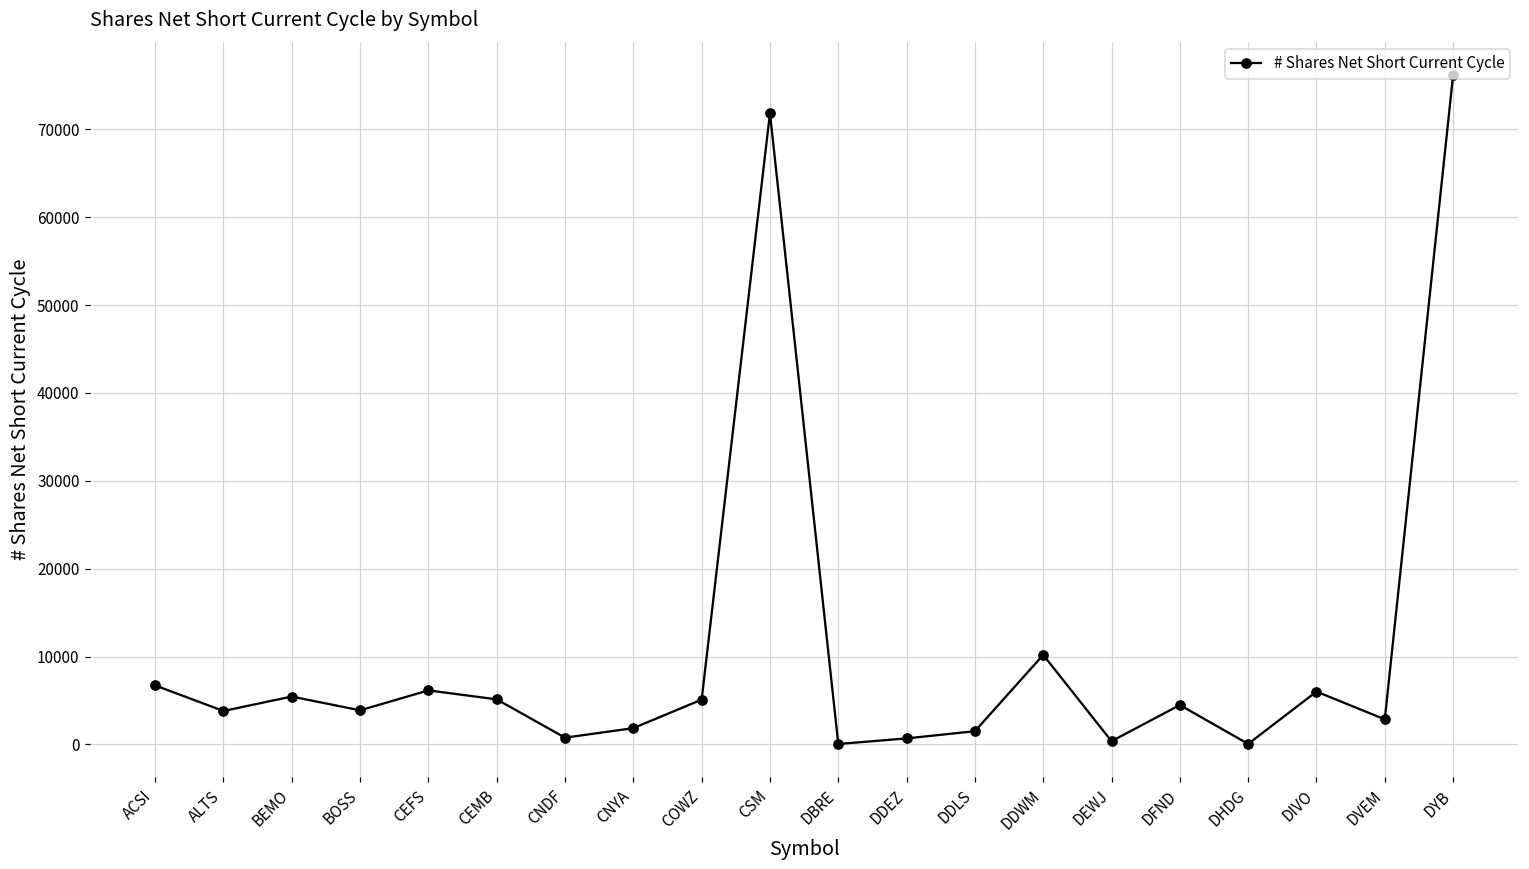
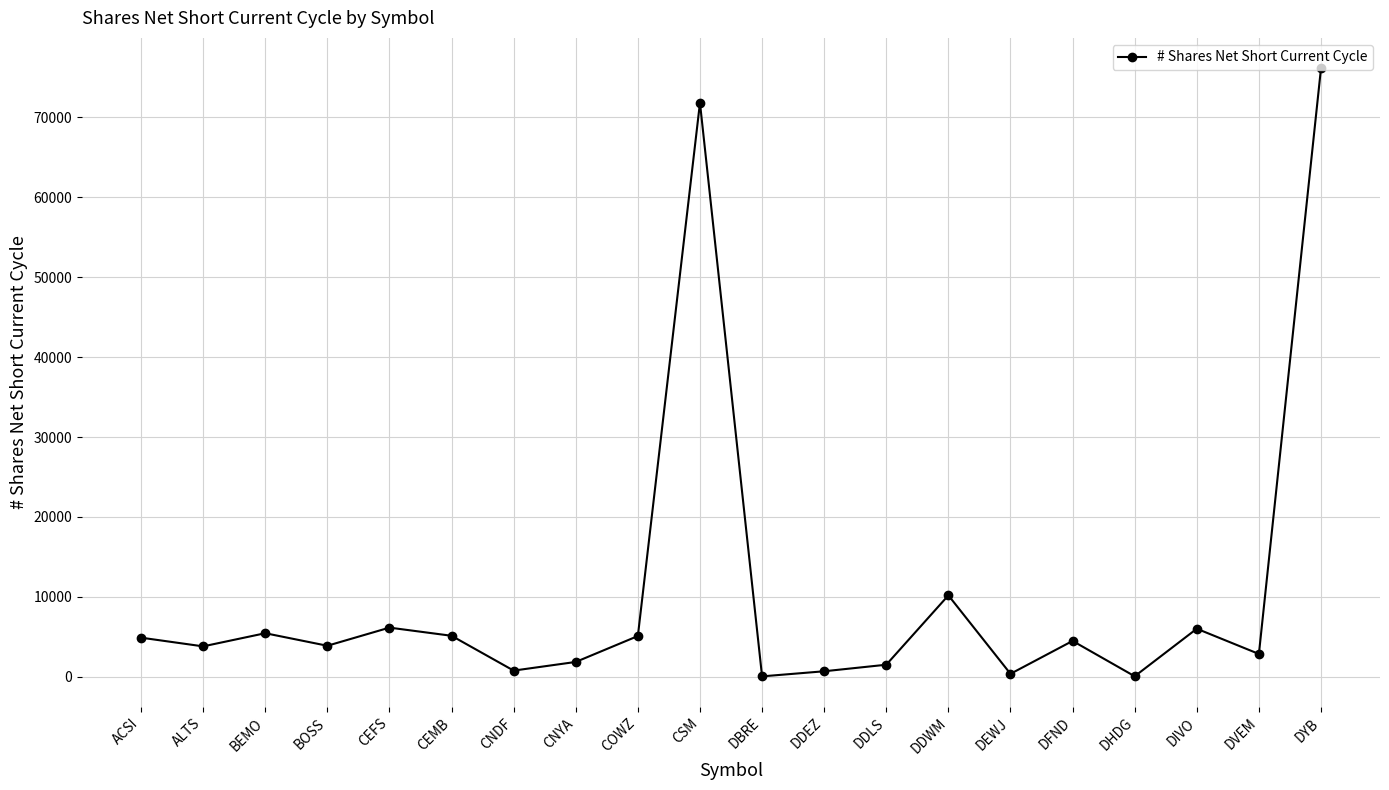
ACSI: 7000 -> 5000
